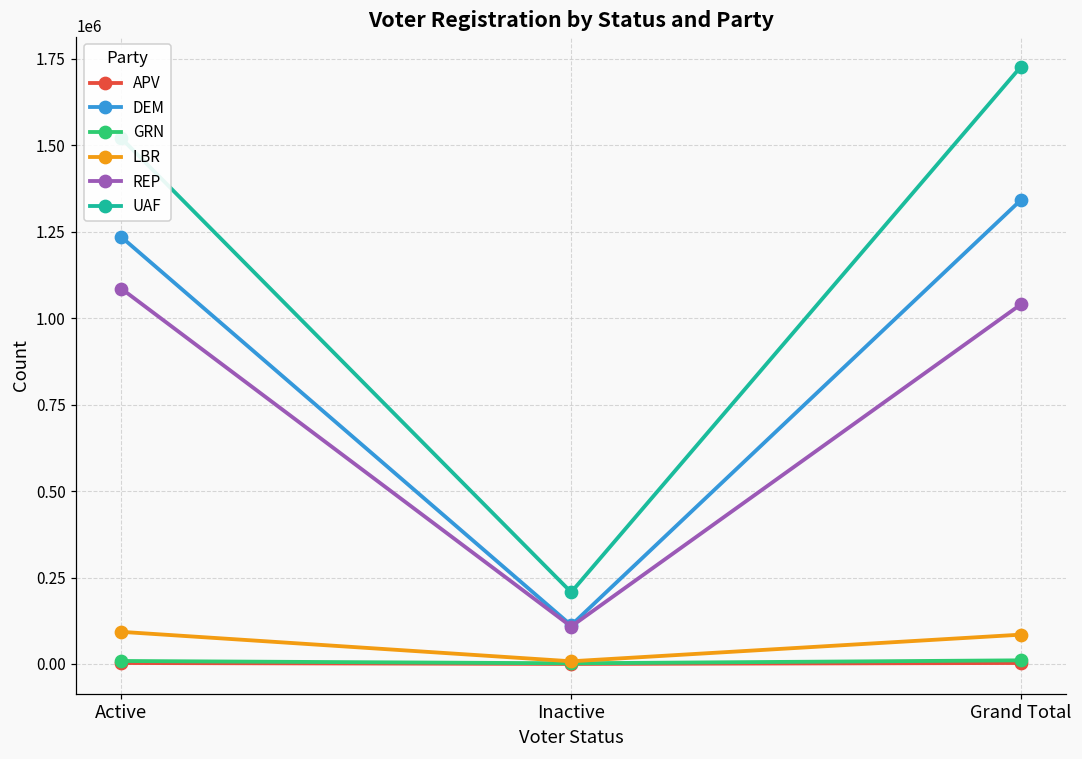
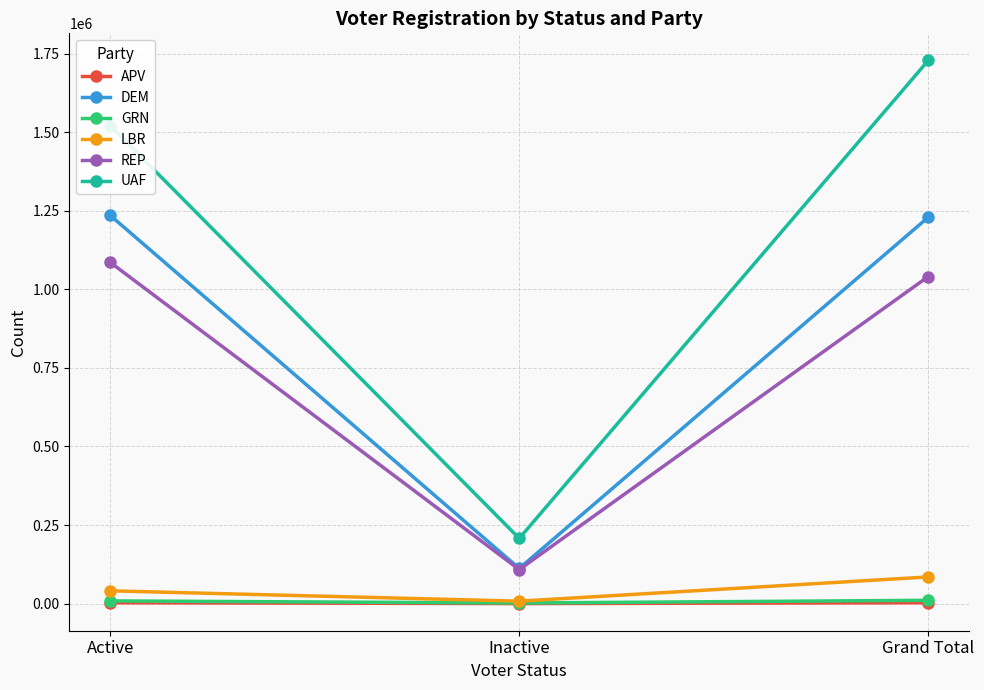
LBR, Active: 90000 -> 40000
DEM, Grand Total: 1340000 -> 1230000
